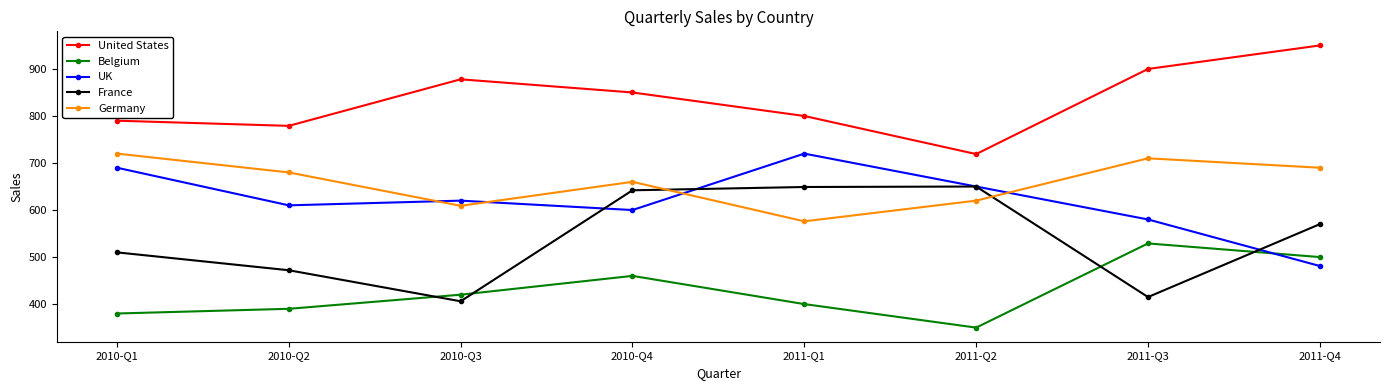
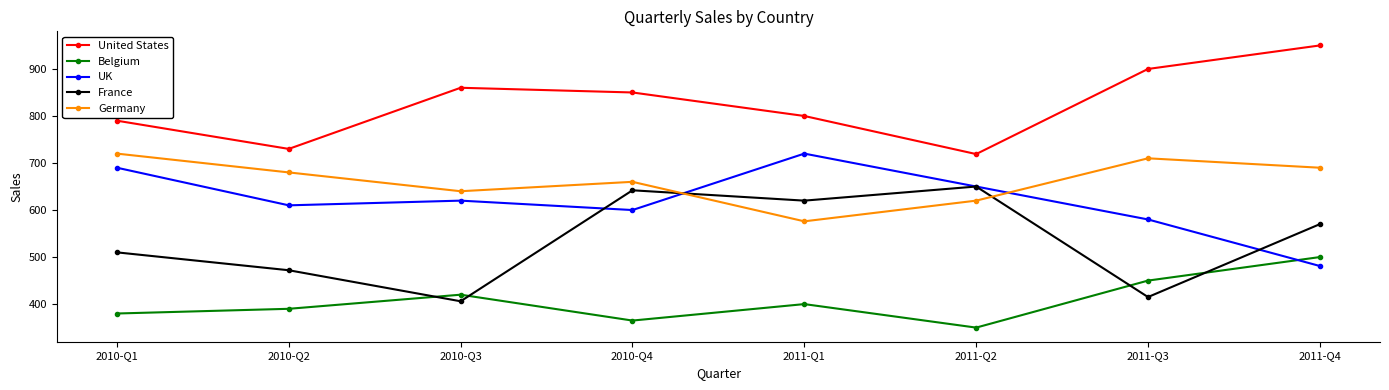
United States, 2010-Q2: 780 -> 730
United States, 2010-Q3: 880 -> 860
Germany, 2010-Q3: 610 -> 640
Belgium, 2010-Q4: 460 -> 370
France, 2011-Q1: 650 -> 620
Belgium, 2011-Q3: 530 -> 450
